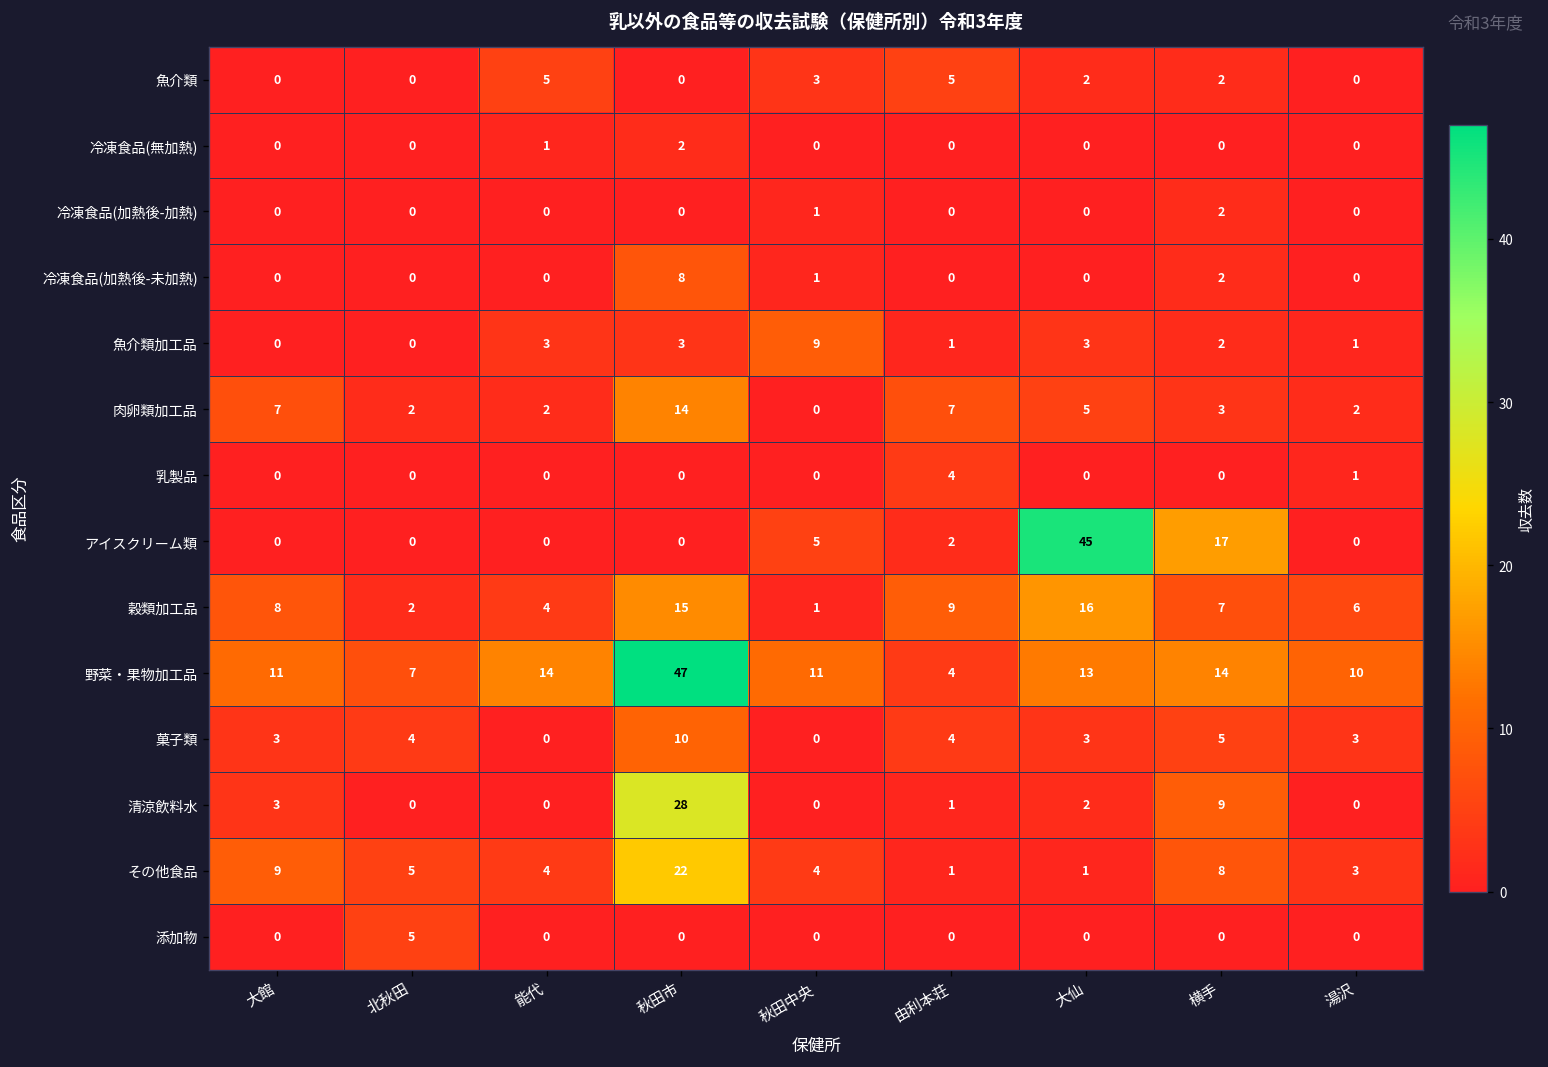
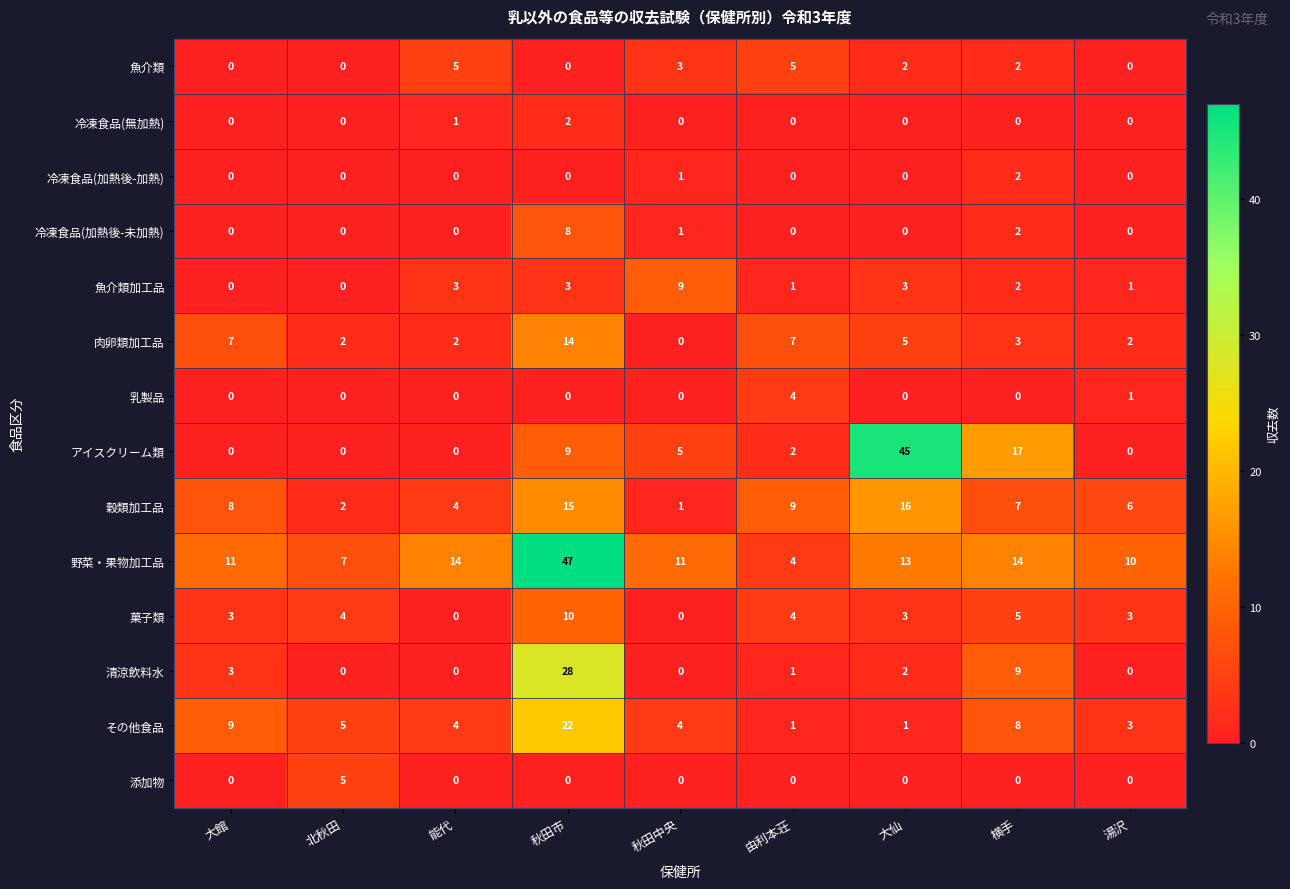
アイスクリーム類, 秋田市: 0 -> 9
